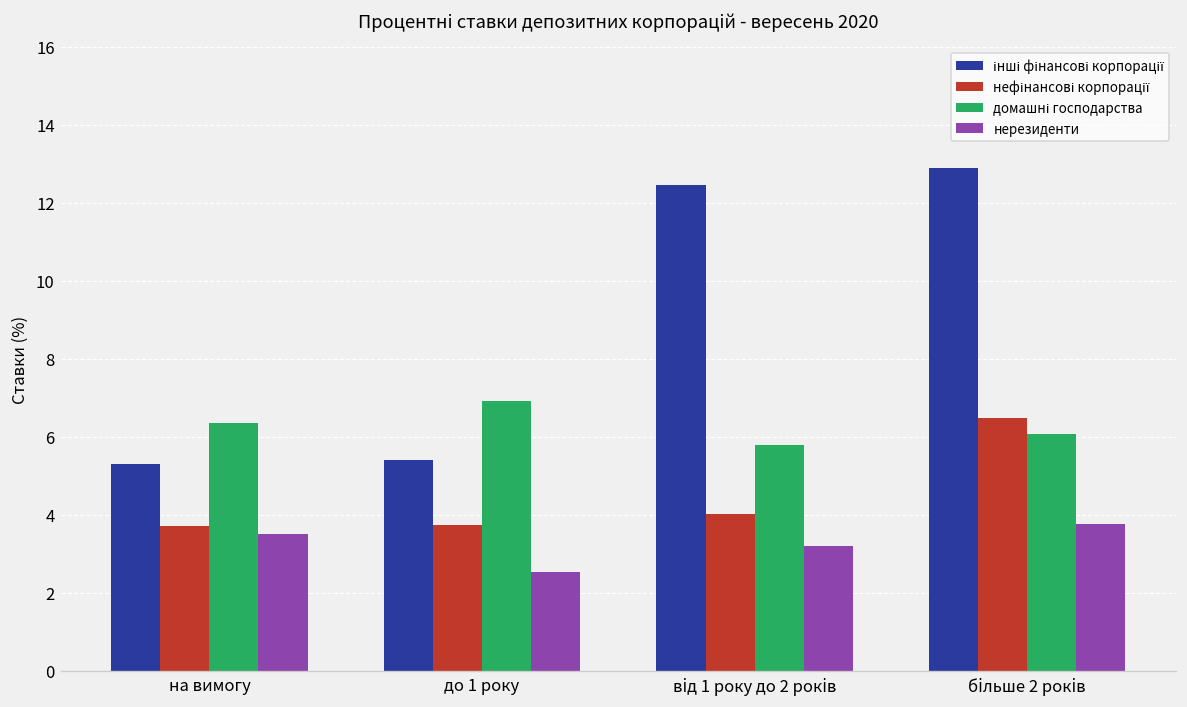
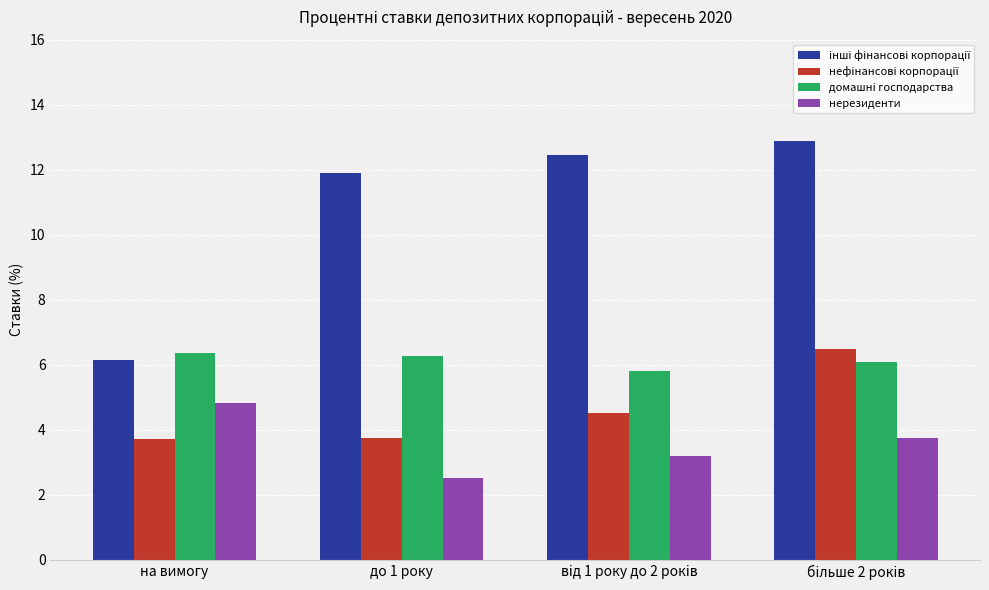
інші фінансові корпорації, на вимогу: 5.3 -> 6.2
нерезиденти, на вимогу: 3.5 -> 4.8
інші фінансові корпорації, до 1 року: 5.4 -> 11.9
домашні господарства, до 1 року: 6.9 -> 6.3
нефінансові корпорації, від 1 року до 2 років: 4.0 -> 4.5
